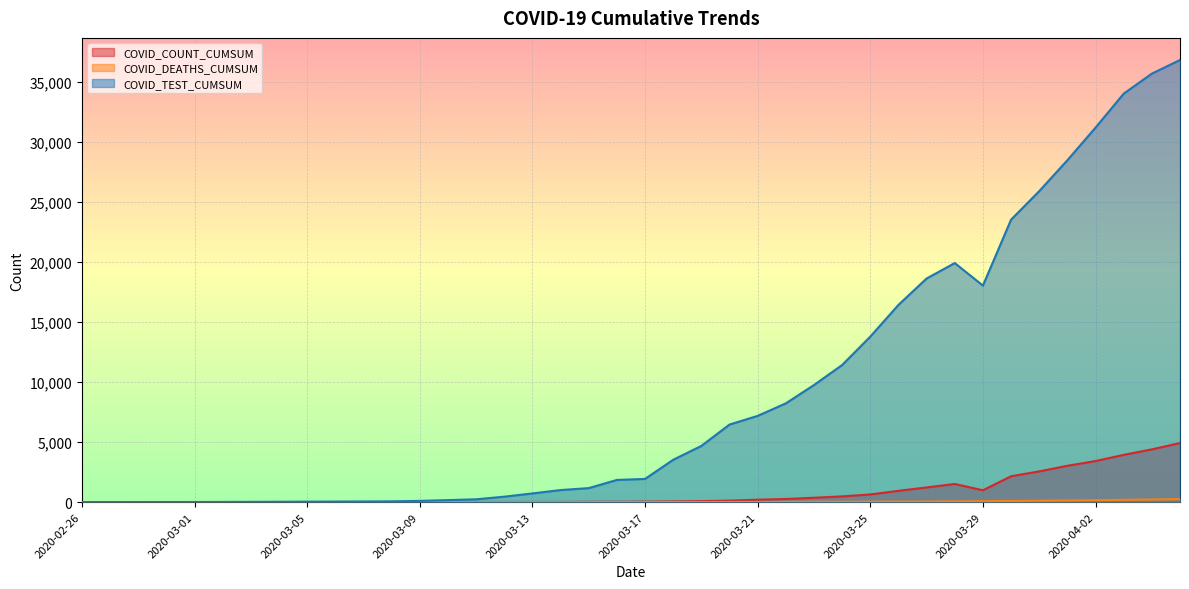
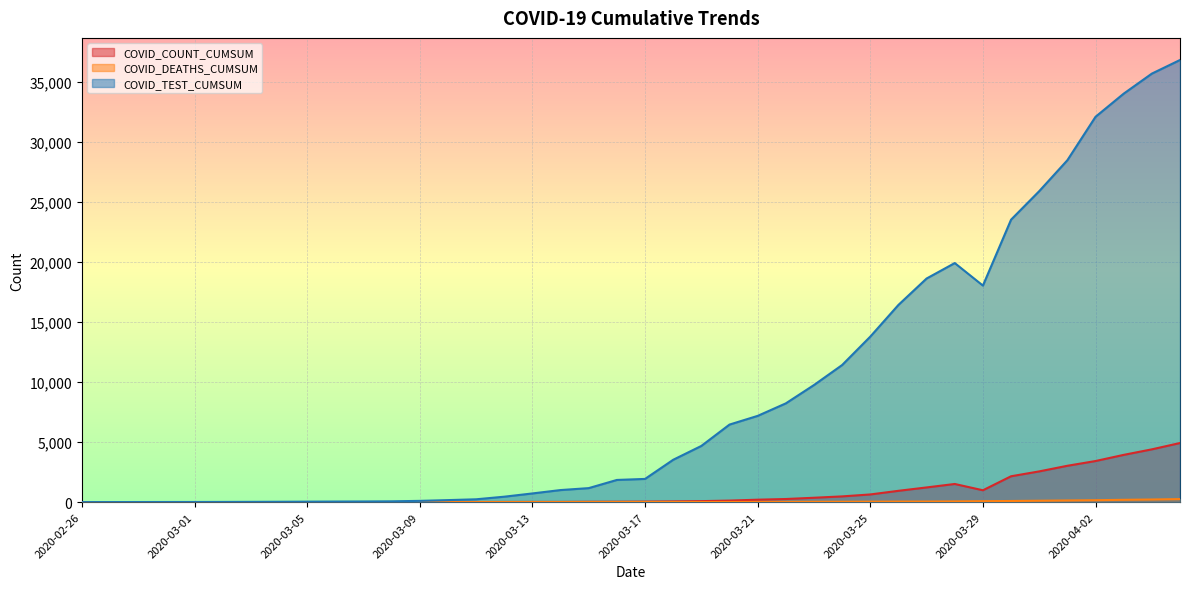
COVID_TEST_CUMSUM, 2020-04-02: 31,200 -> 32,100
